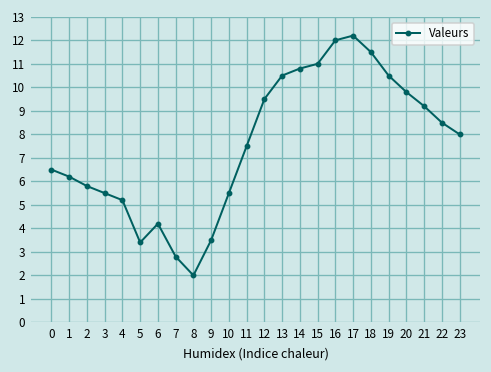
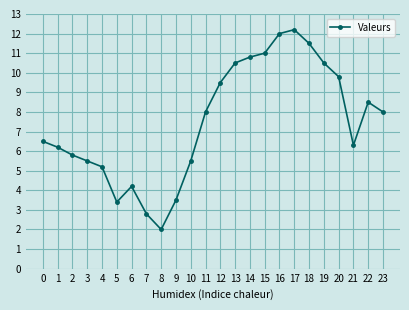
11: 7.5 -> 8.0
21: 9.2 -> 6.3
